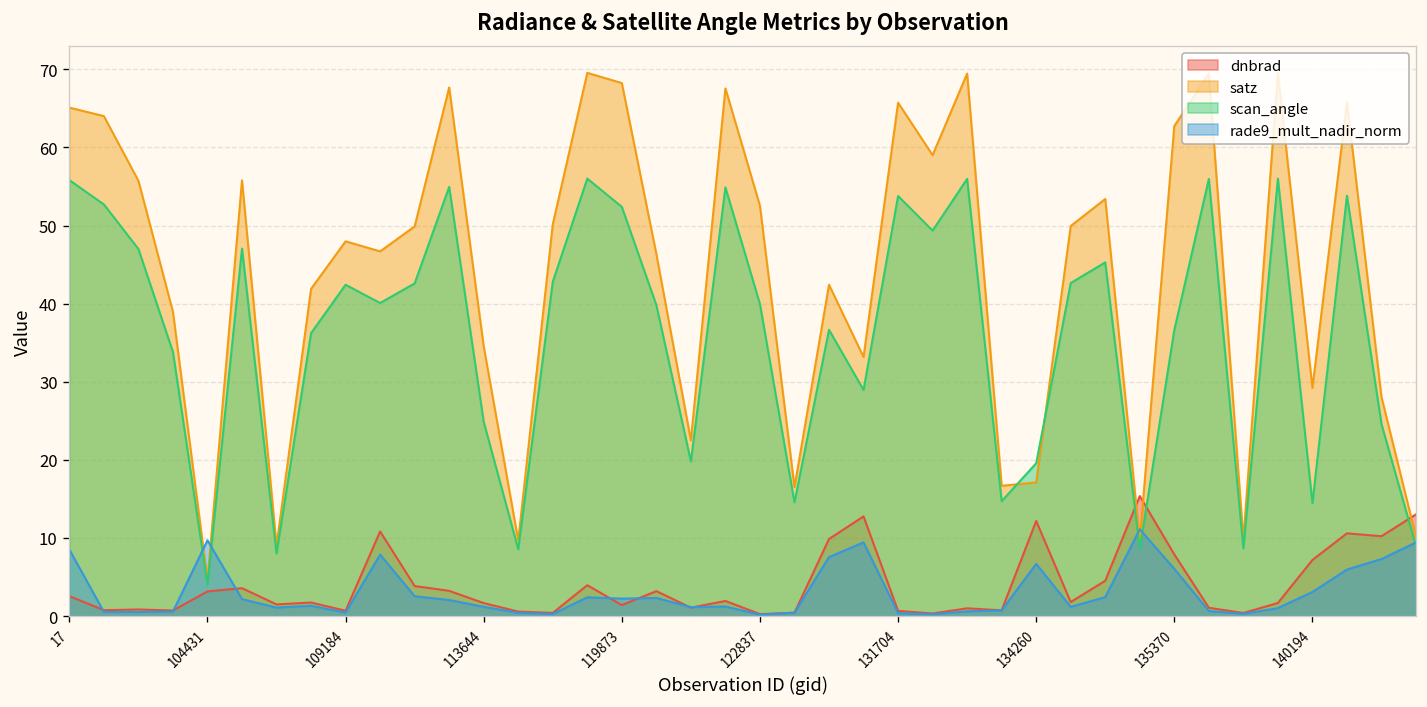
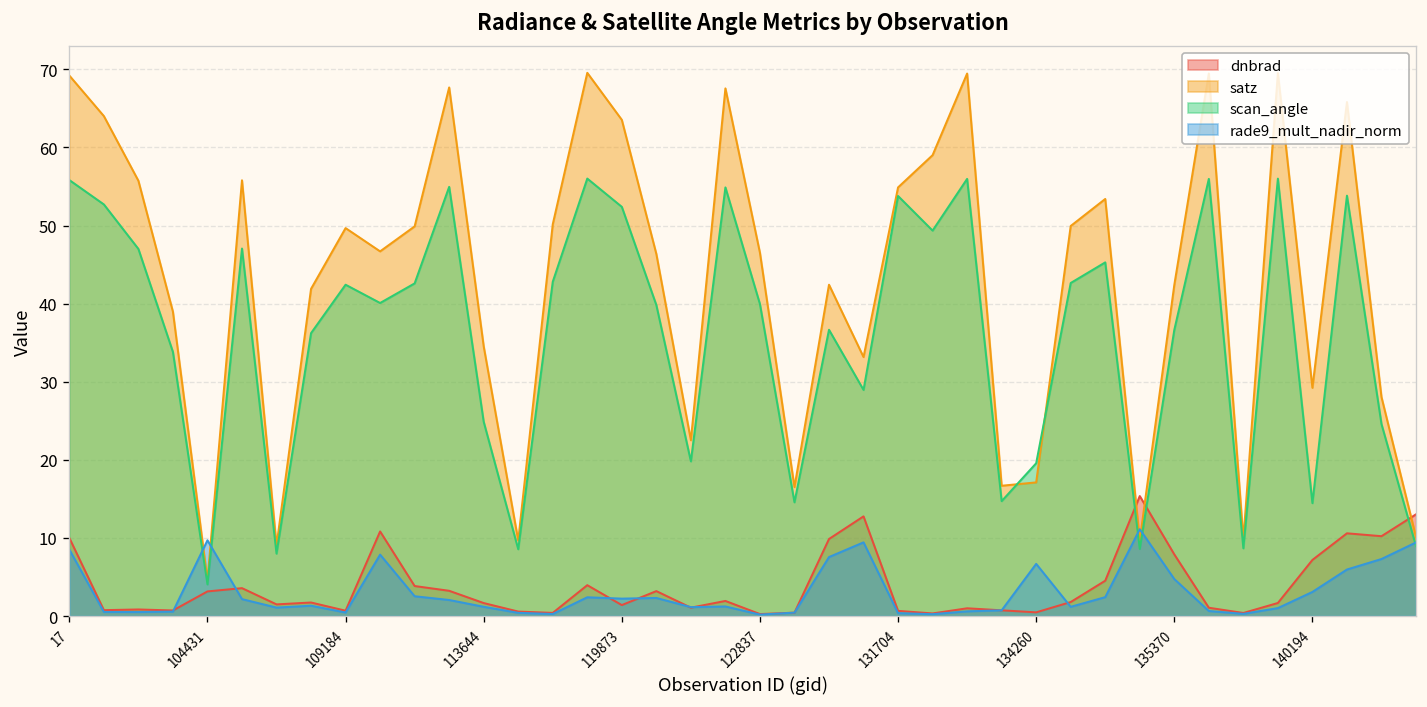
dnbrad, 17: 3 -> 10
satz, 17: 65 -> 69
satz, 109184: 48 -> 50
satz, 119873: 68 -> 64
satz, 122837: 53 -> 47
satz, 131704: 66 -> 55
dnbrad, 134260: 12 -> 0
satz, 135370: 63 -> 42
rade9_mult_nadir_norm, 135370: 6 -> 5
